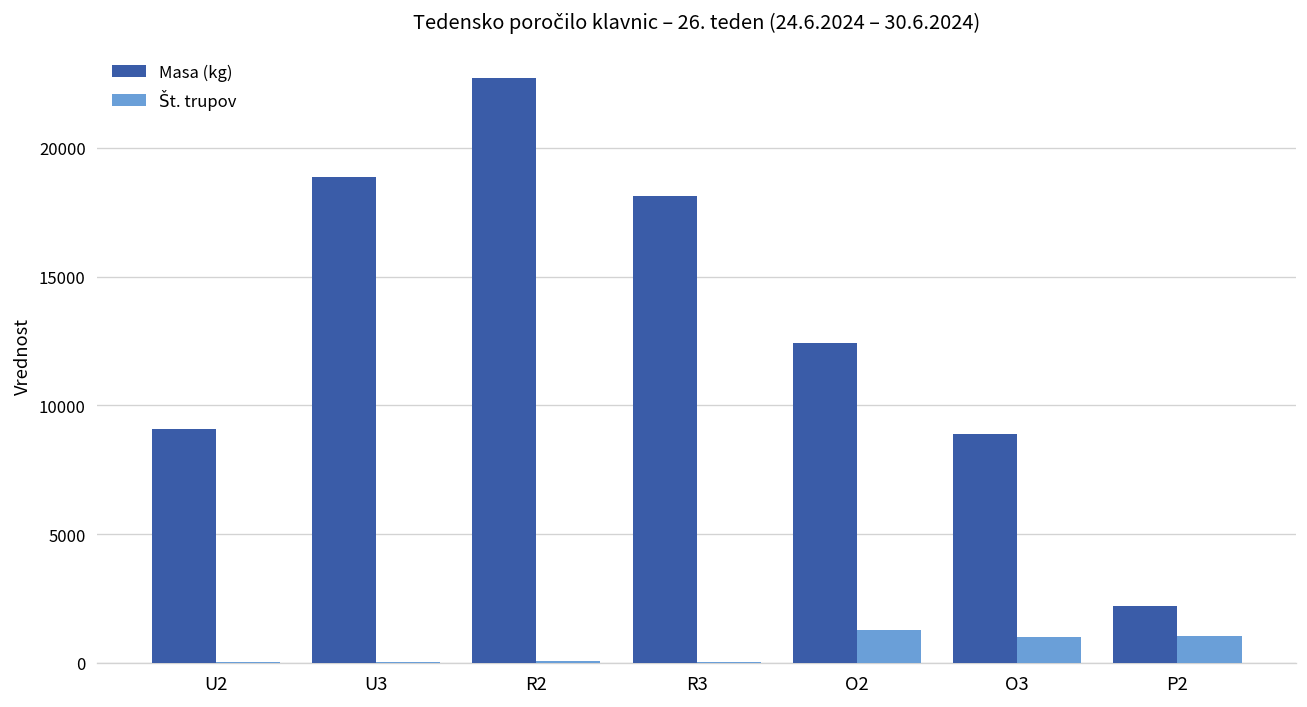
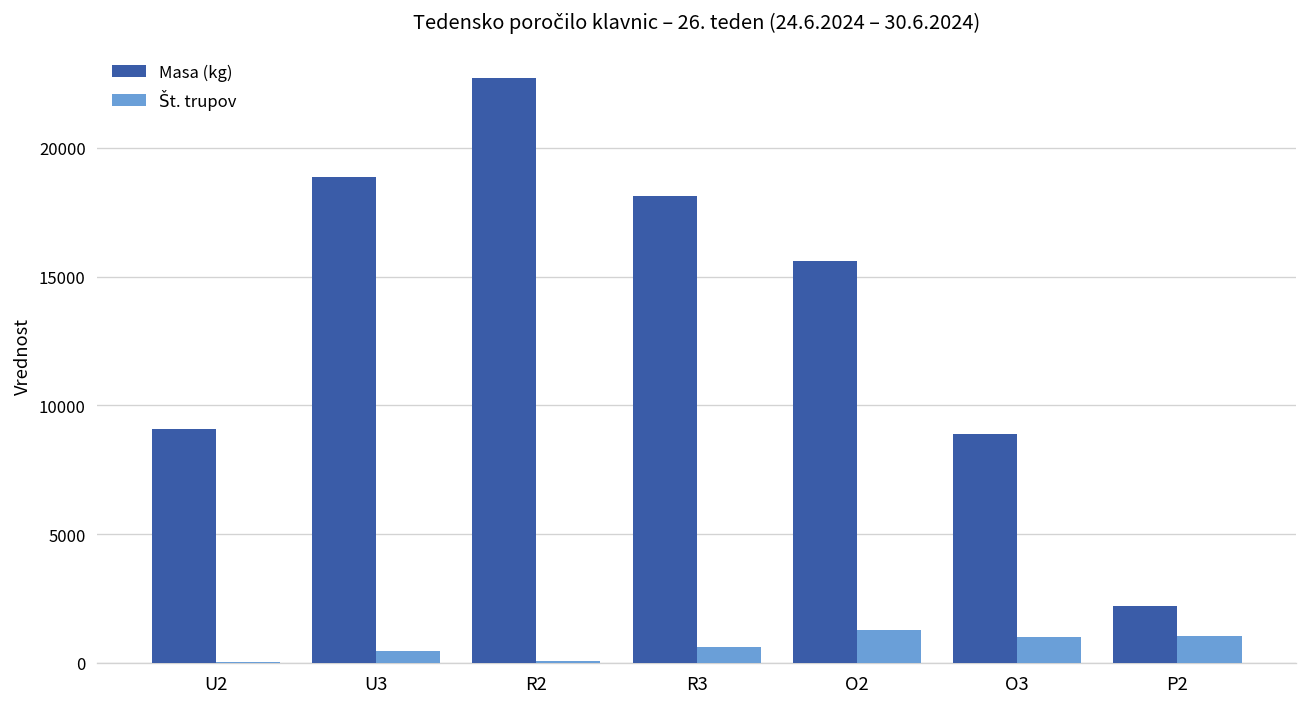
Št. trupov, U3: 0 -> 500
Št. trupov, R3: 0 -> 600
Masa (kg), O2: 12400 -> 15600
